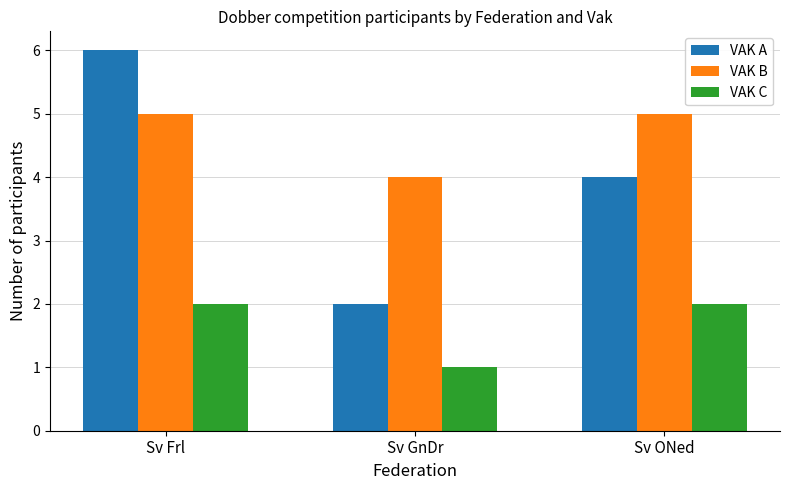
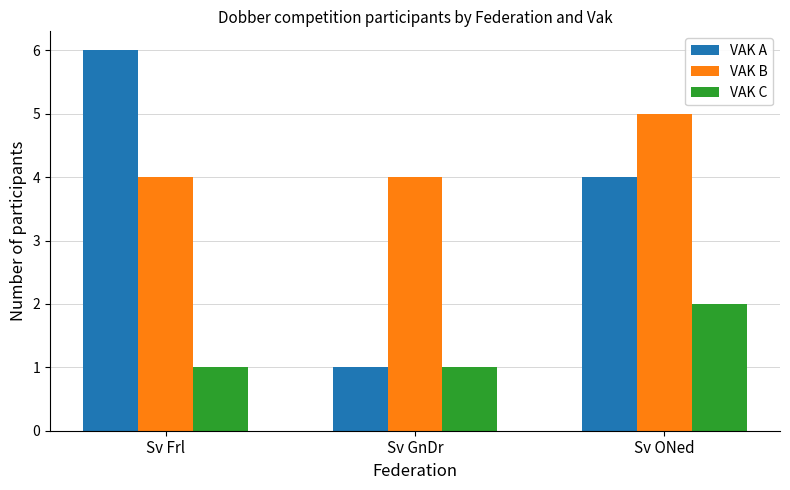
VAK B, Sv Frl: 5 -> 4
VAK C, Sv Frl: 2 -> 1
VAK A, Sv GnDr: 2 -> 1
